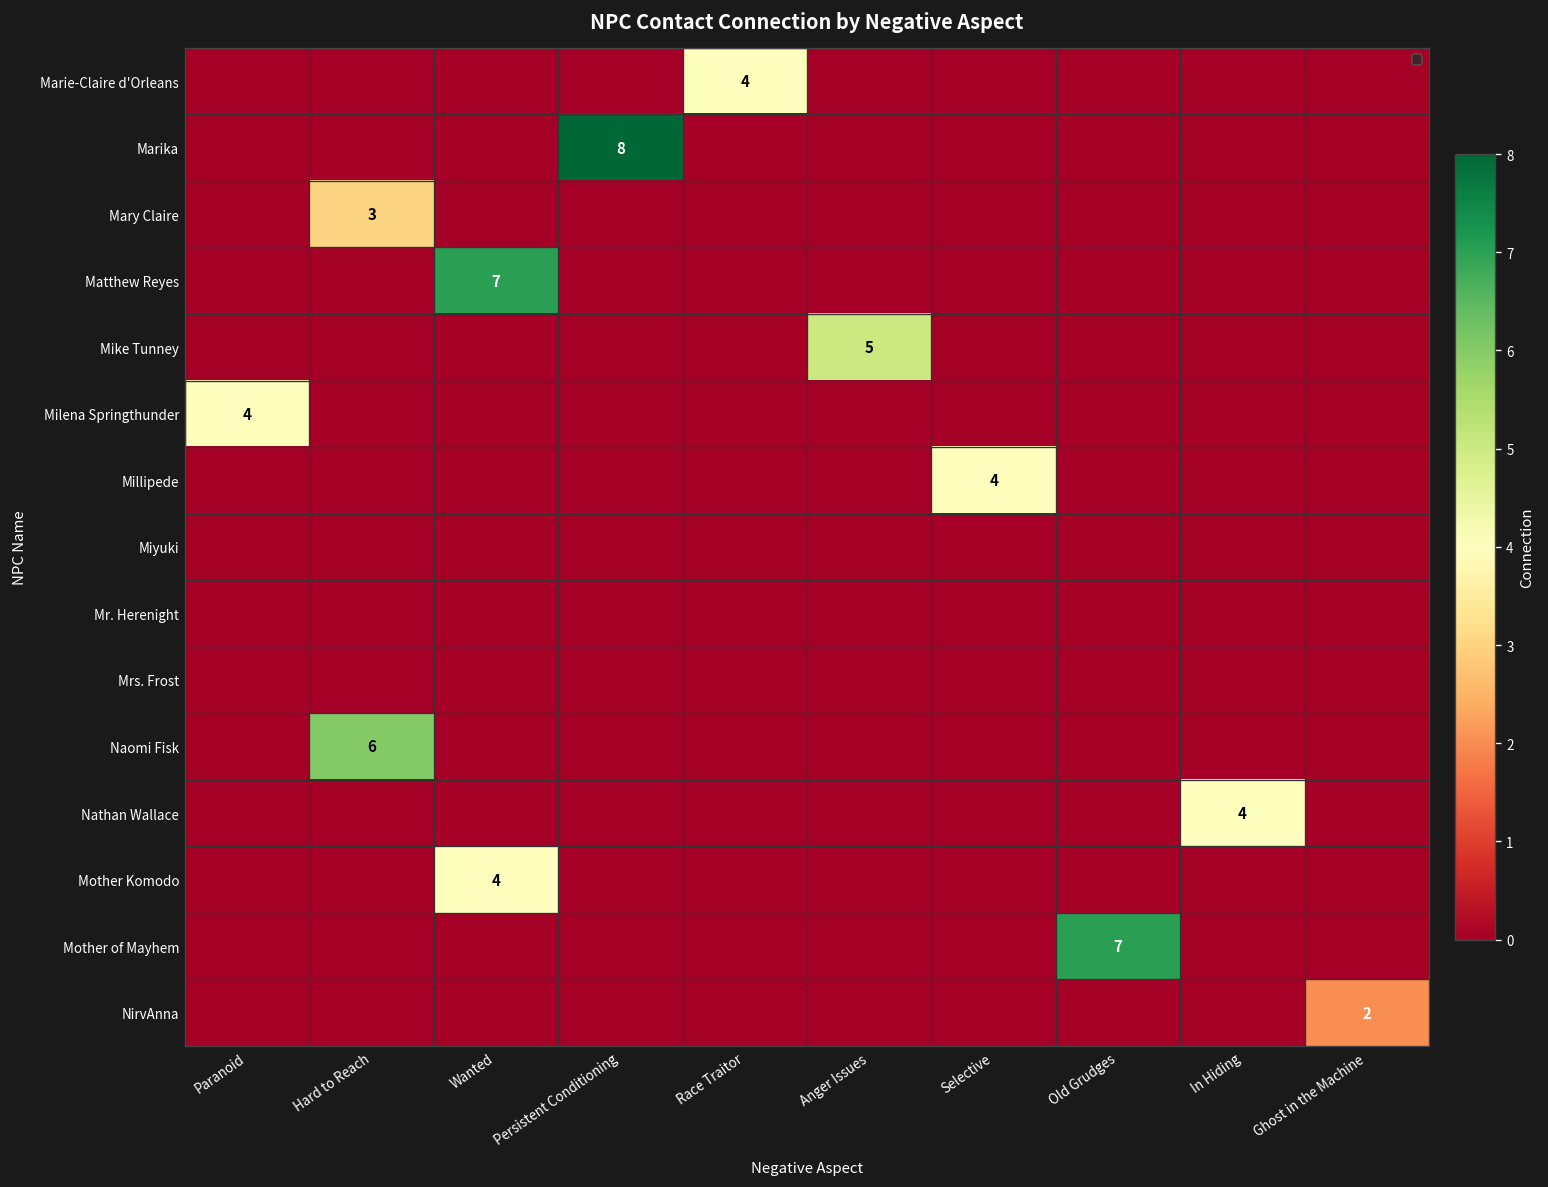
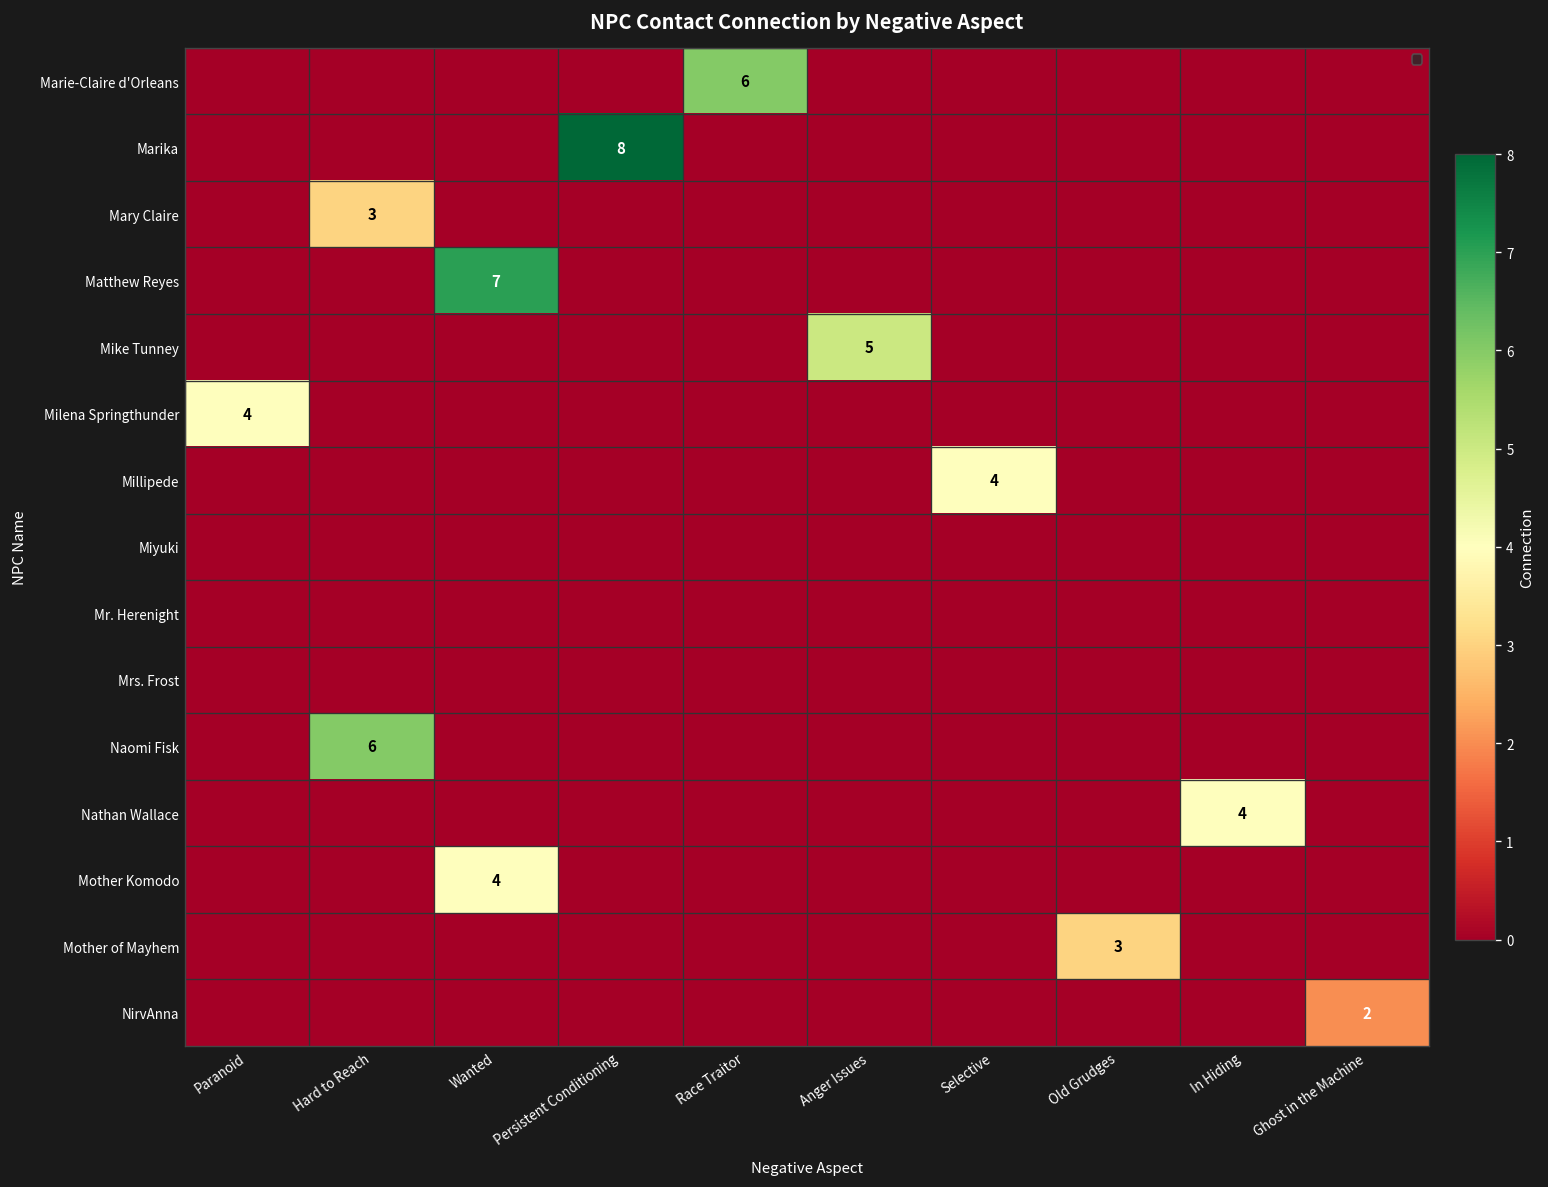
Marie-Claire d'Orleans, Race Traitor: 4 -> 6
Mother of Mayhem, Old Grudges: 7 -> 3
